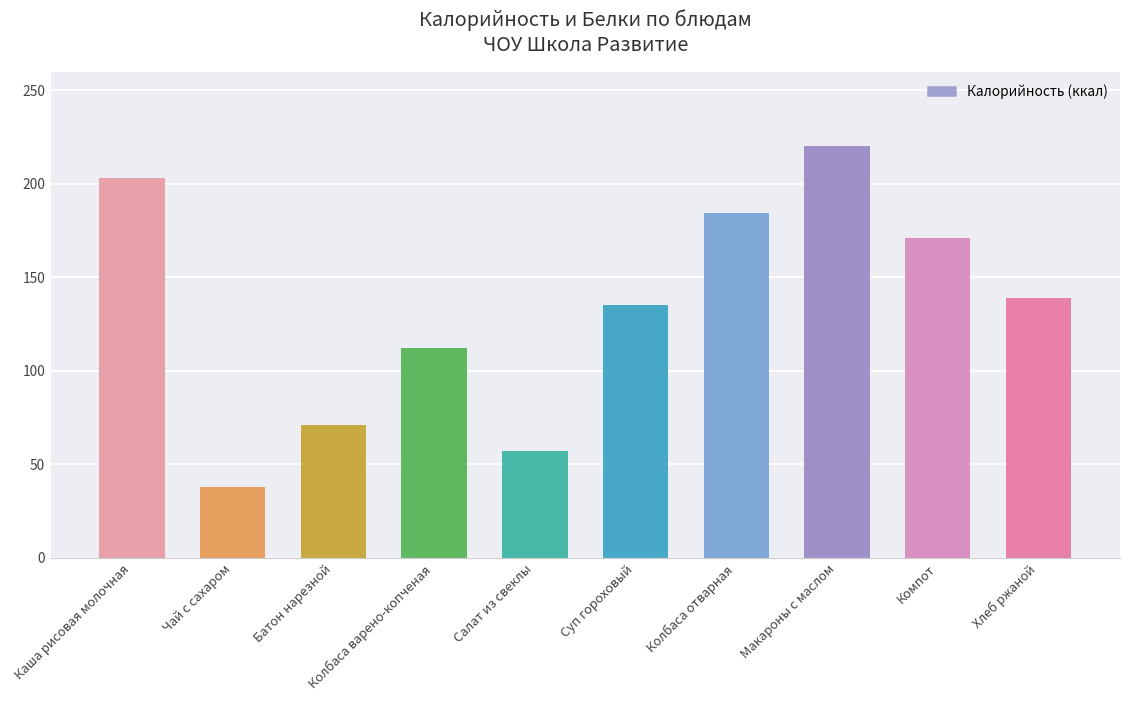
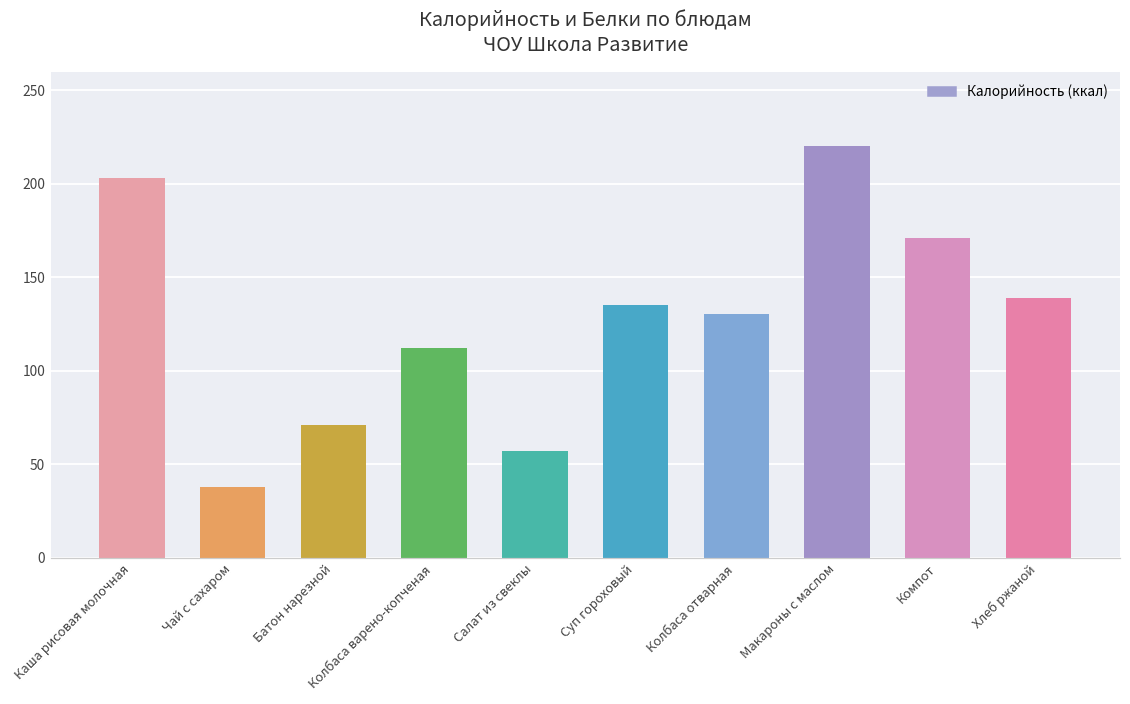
Колбаса отварная: 185 -> 131
